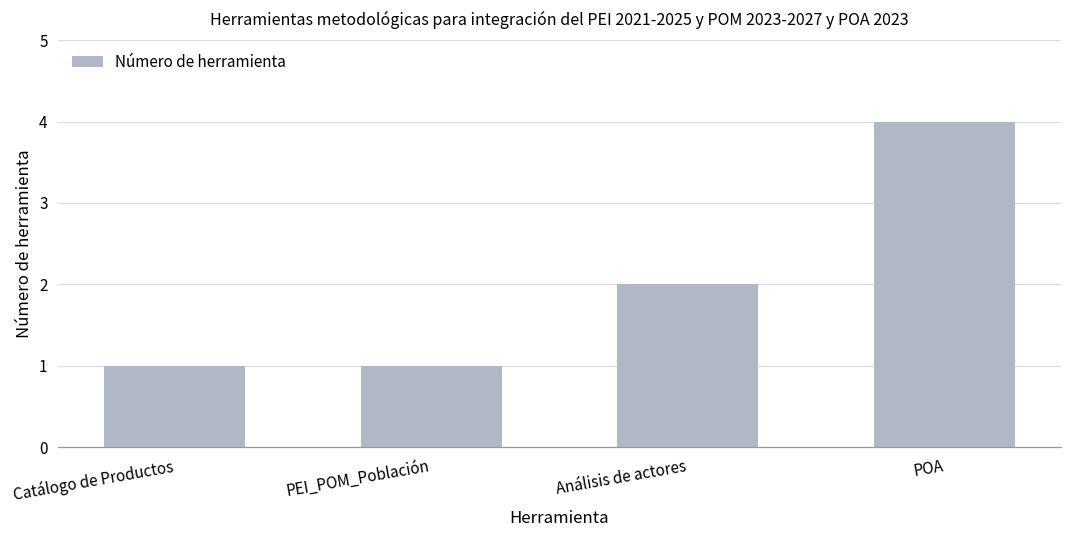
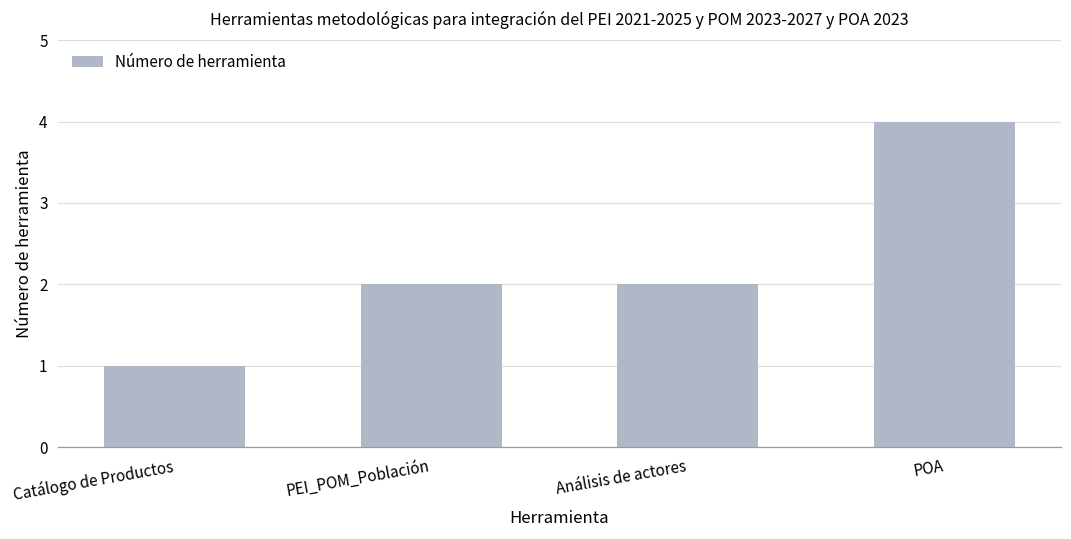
PEI_POM_Población: 1 -> 2
